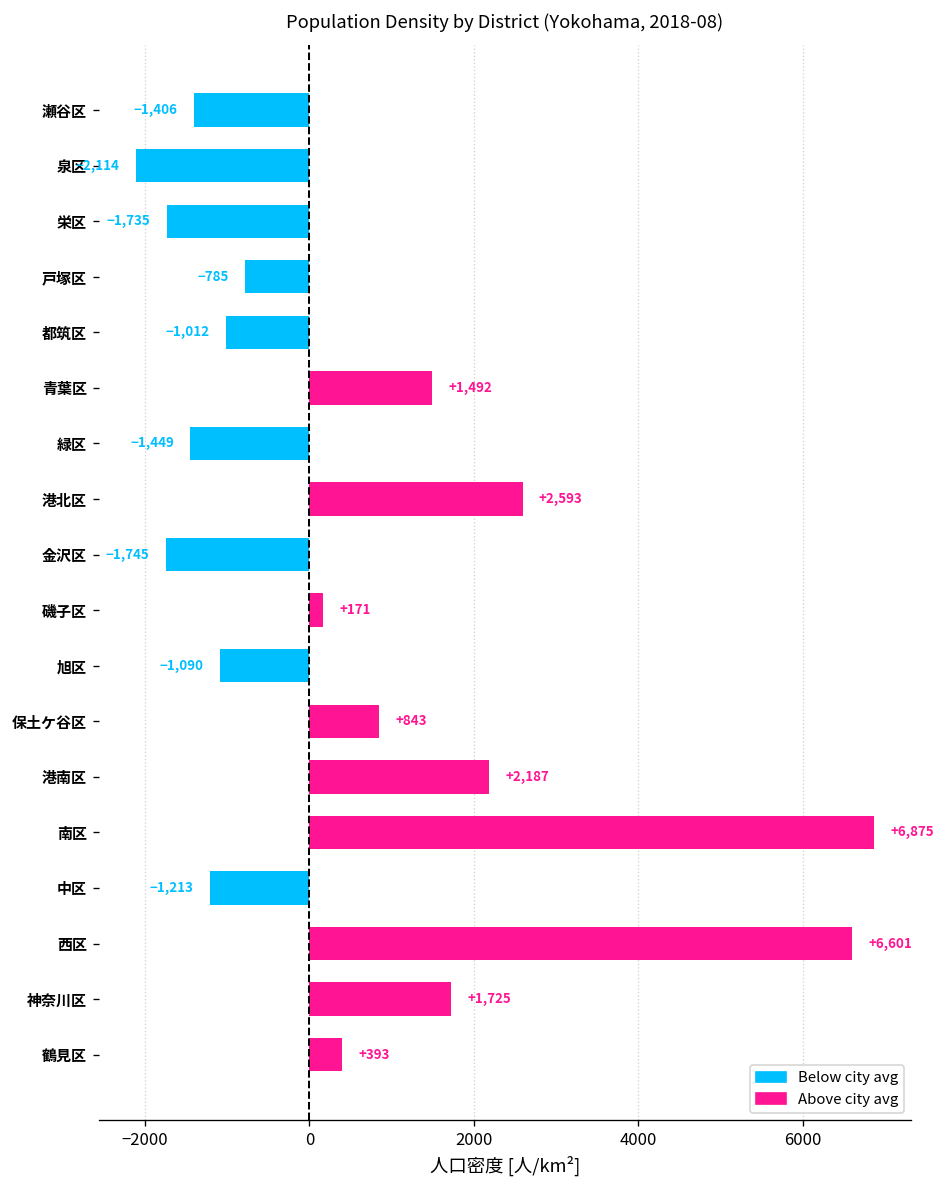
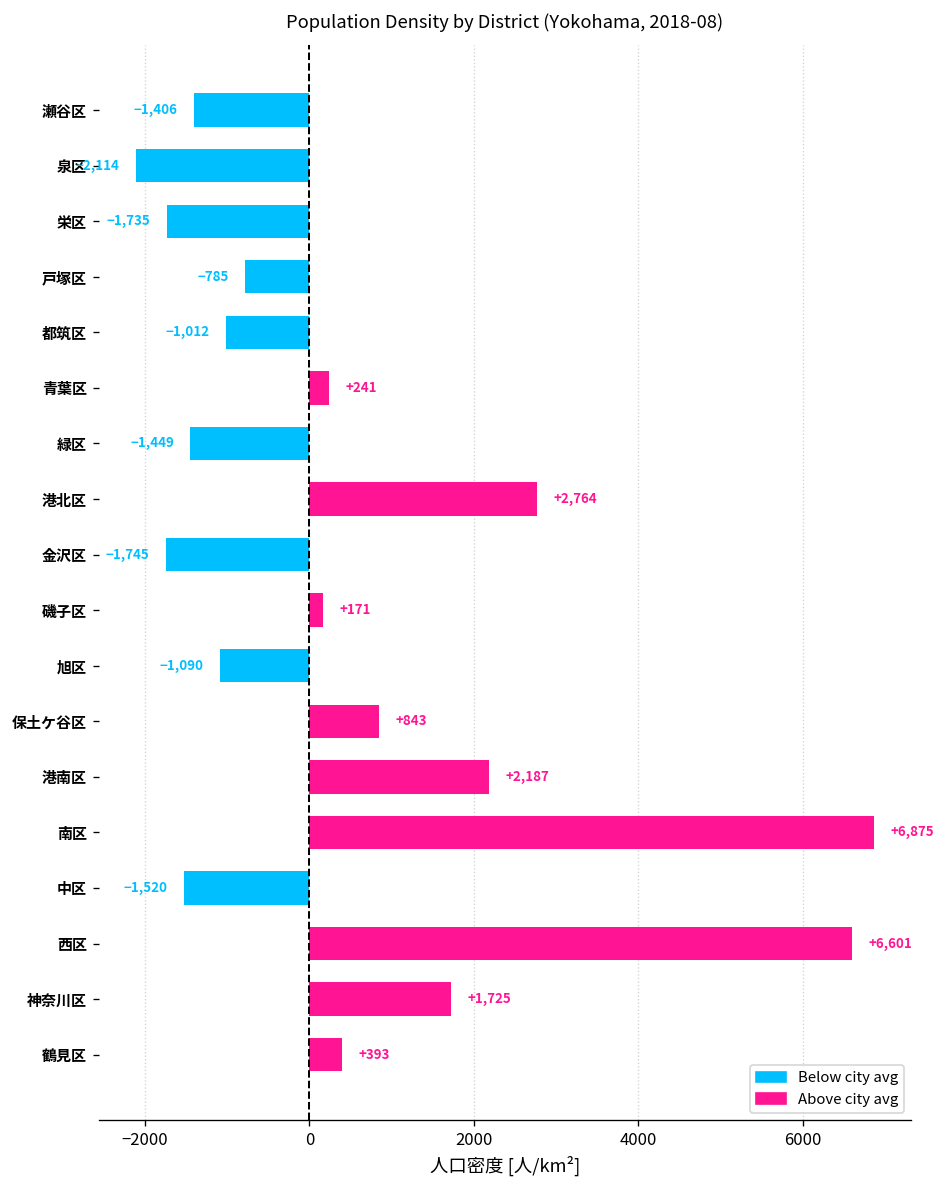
青葉区: +1,492 -> +241
港北区: +2,593 -> +2,764
中区: -1,213 -> -1,520
